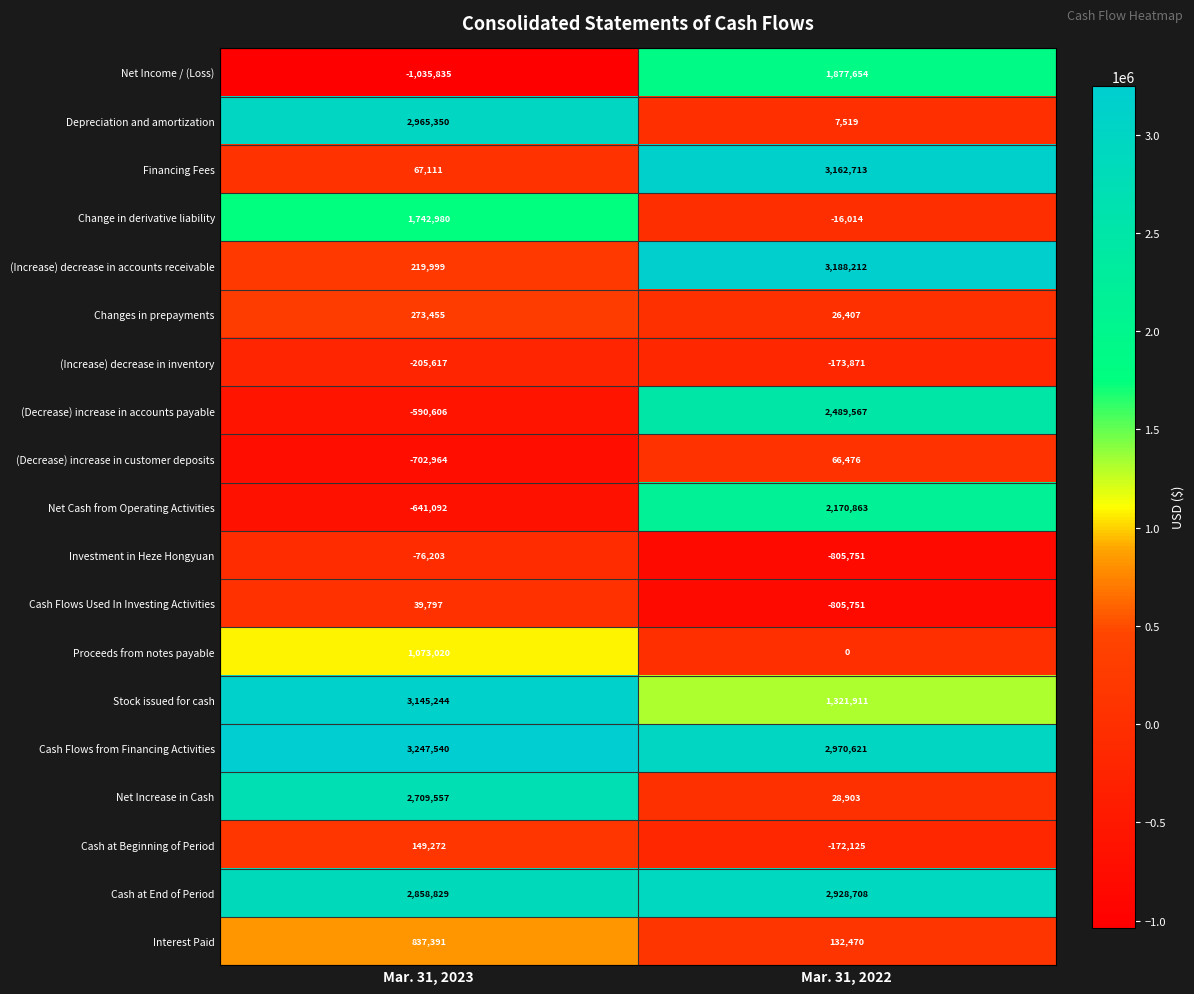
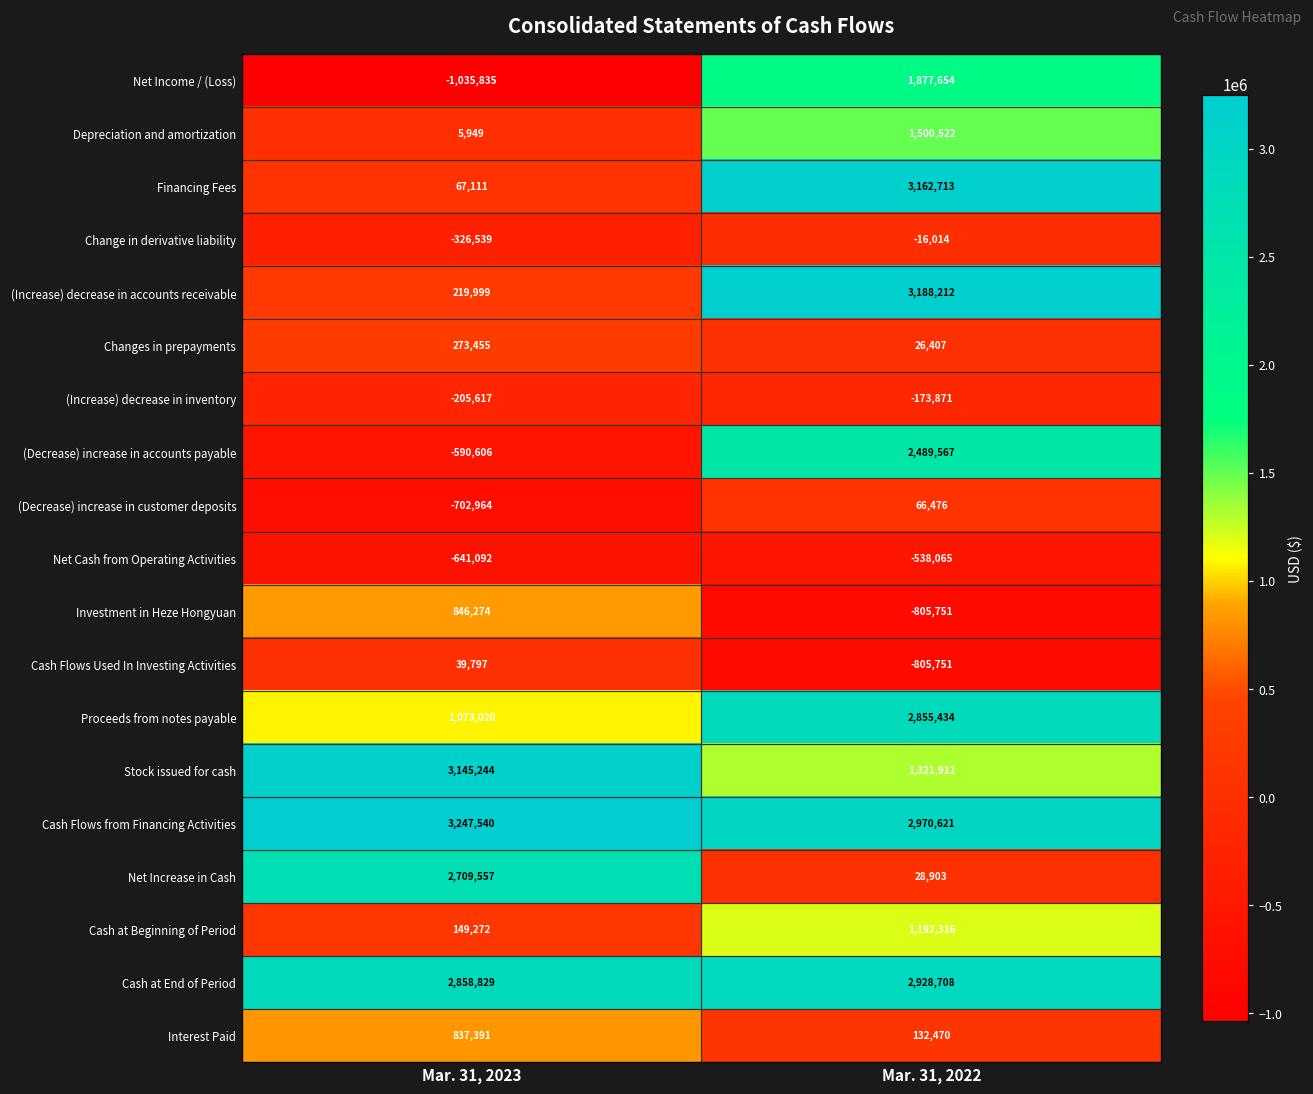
Depreciation and amortization, Mar. 31, 2023: 2,965,350 -> 5,949
Depreciation and amortization, Mar. 31, 2022: 7,519 -> 1,500,522
Change in derivative liability, Mar. 31, 2023: 1,742,980 -> -326,539
Net Cash from Operating Activities, Mar. 31, 2022: 2,170,863 -> -538,065
Investment in Heze Hongyuan, Mar. 31, 2023: -76,203 -> 846,274
Proceeds from notes payable, Mar. 31, 2022: 0 -> 2,855,434
Cash at Beginning of Period, Mar. 31, 2022: -172,125 -> 1,192,316
